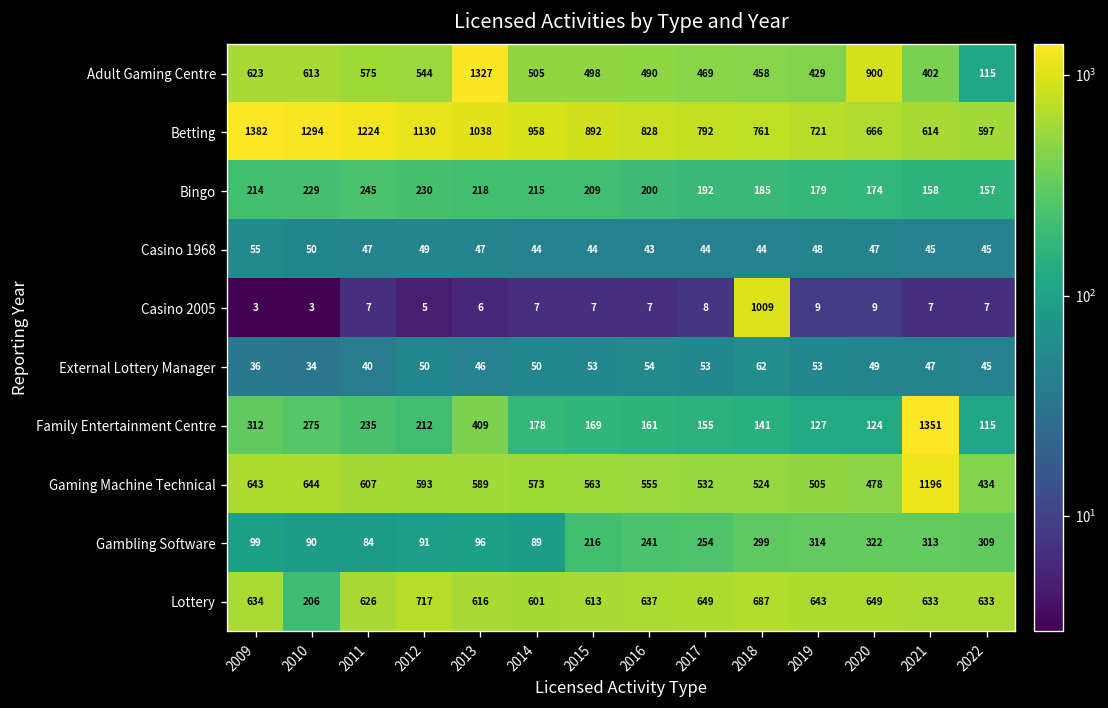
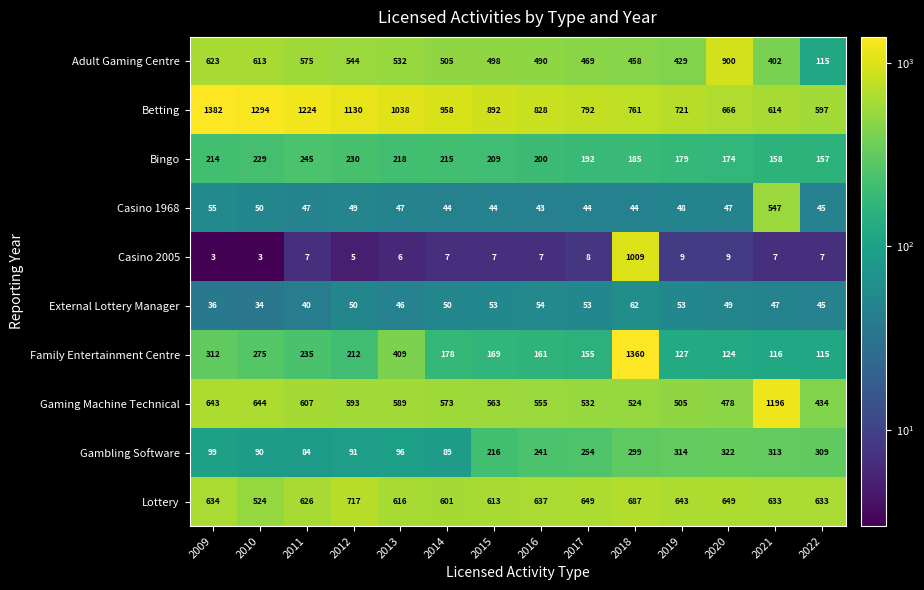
Adult Gaming Centre, 2013: 1327 -> 532
Casino 1968, 2021: 45 -> 547
Family Entertainment Centre, 2018: 141 -> 1360
Family Entertainment Centre, 2021: 1351 -> 116
Lottery, 2010: 206 -> 524
